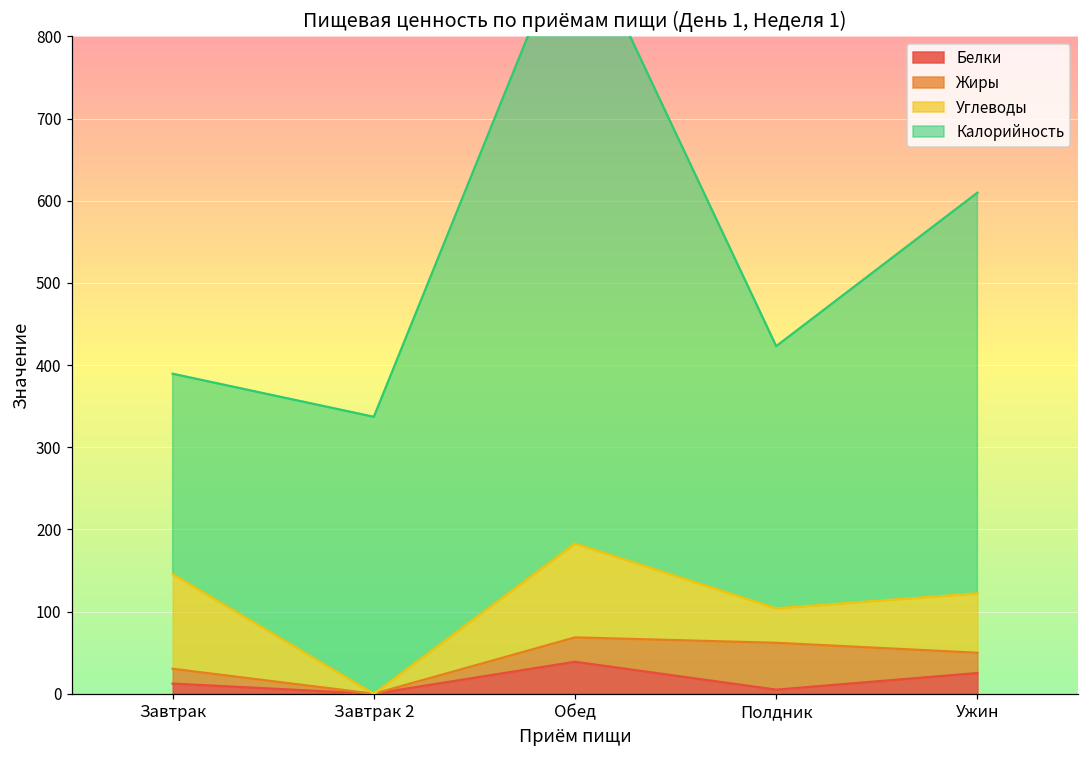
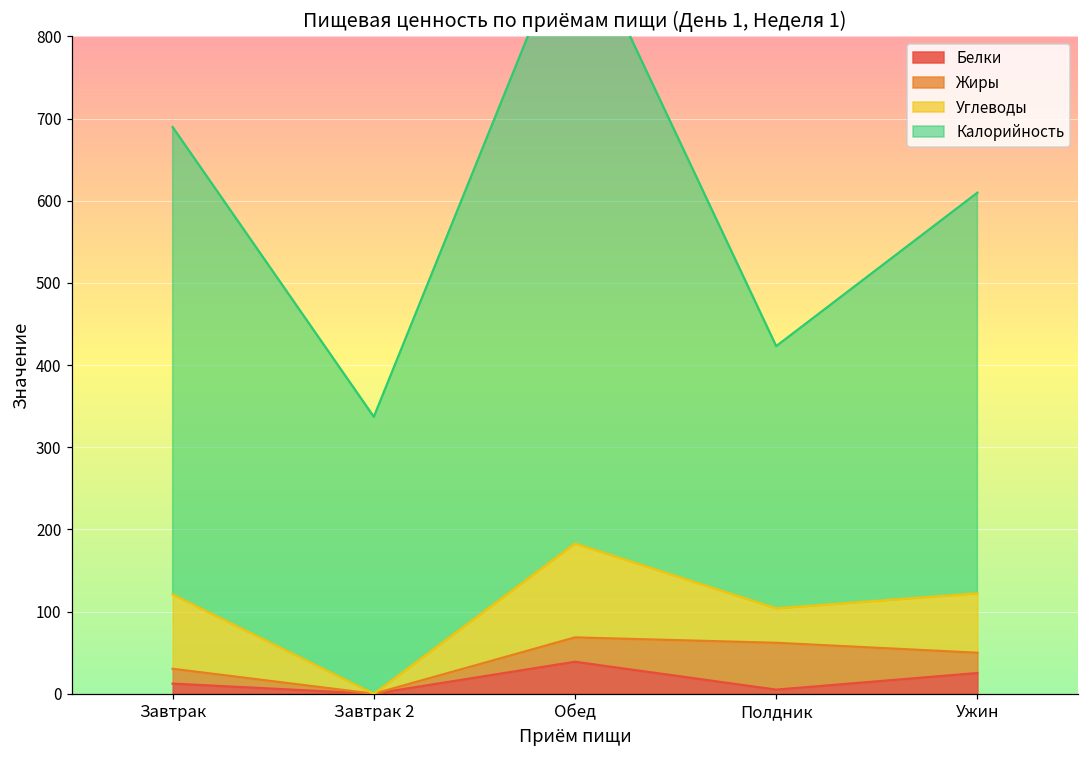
Углеводы, Завтрак: 120 -> 90
Калорийность, Завтрак: 240 -> 570
